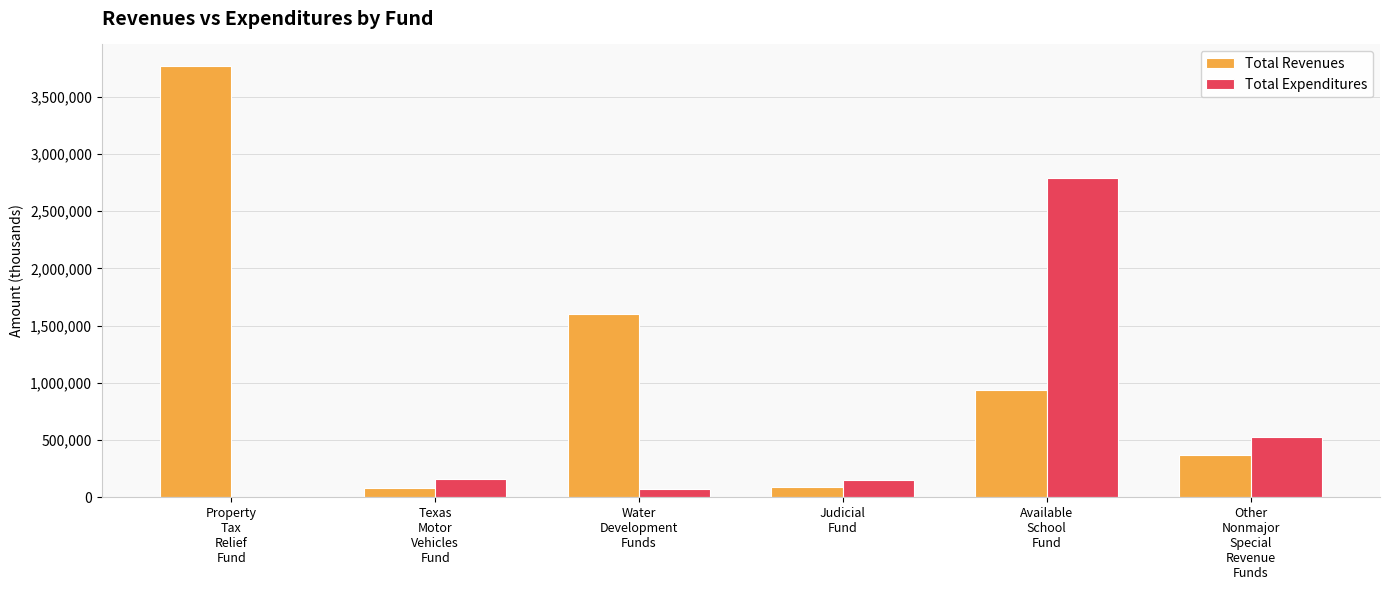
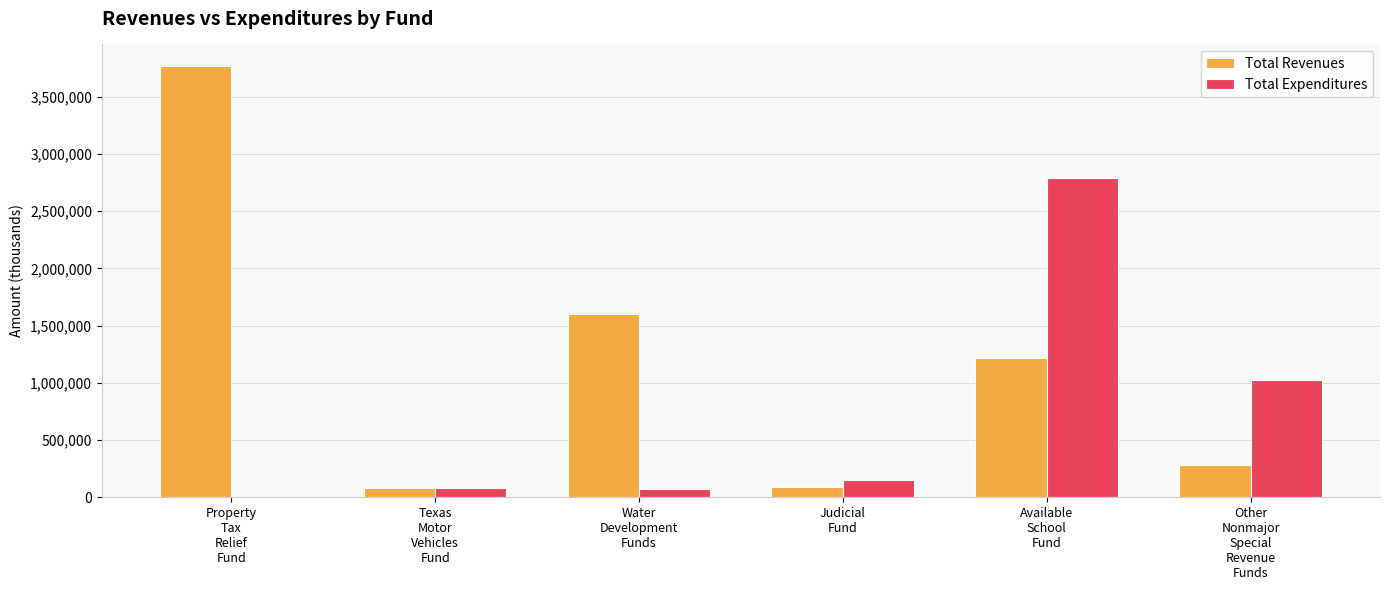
Total Expenditures, Texas Motor Vehicles Fund: 160,000 -> 80,000
Total Revenues, Available School Fund: 930,000 -> 1,210,000
Total Revenues, Other Nonmajor Special Revenue Funds: 370,000 -> 290,000
Total Expenditures, Other Nonmajor Special Revenue Funds: 530,000 -> 1,020,000
